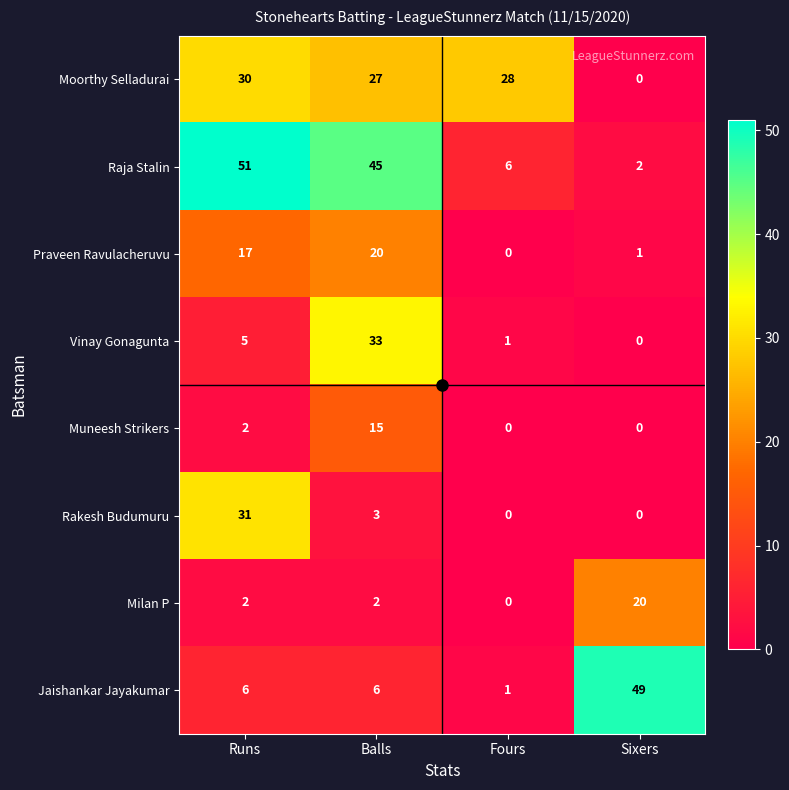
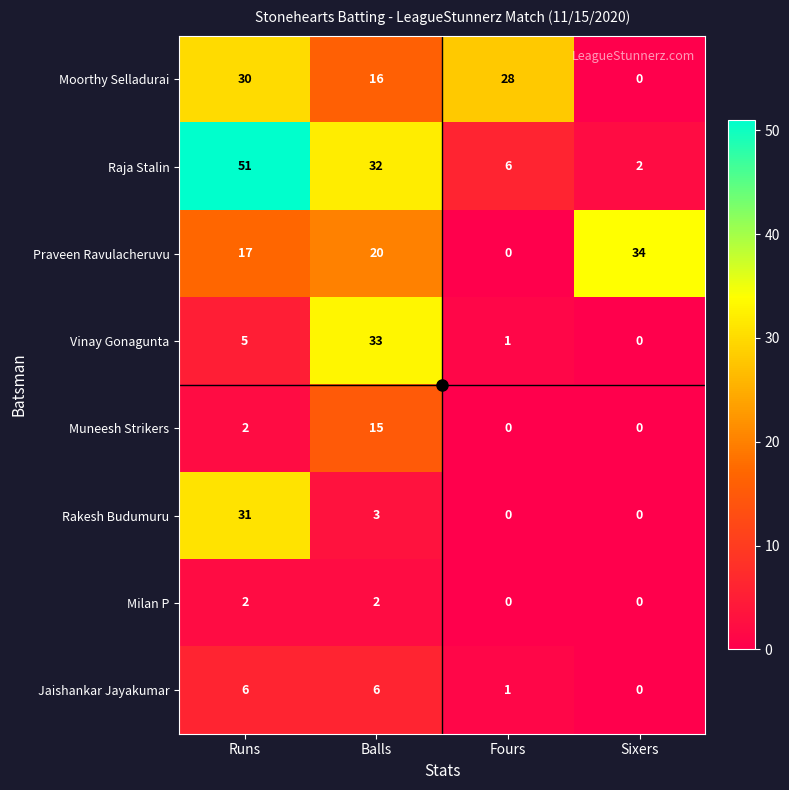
Moorthy Selladurai, Balls: 27 -> 16
Raja Stalin, Balls: 45 -> 32
Praveen Ravulacheruvu, Sixers: 1 -> 34
Milan P, Sixers: 20 -> 0
Jaishankar Jayakumar, Sixers: 49 -> 0
